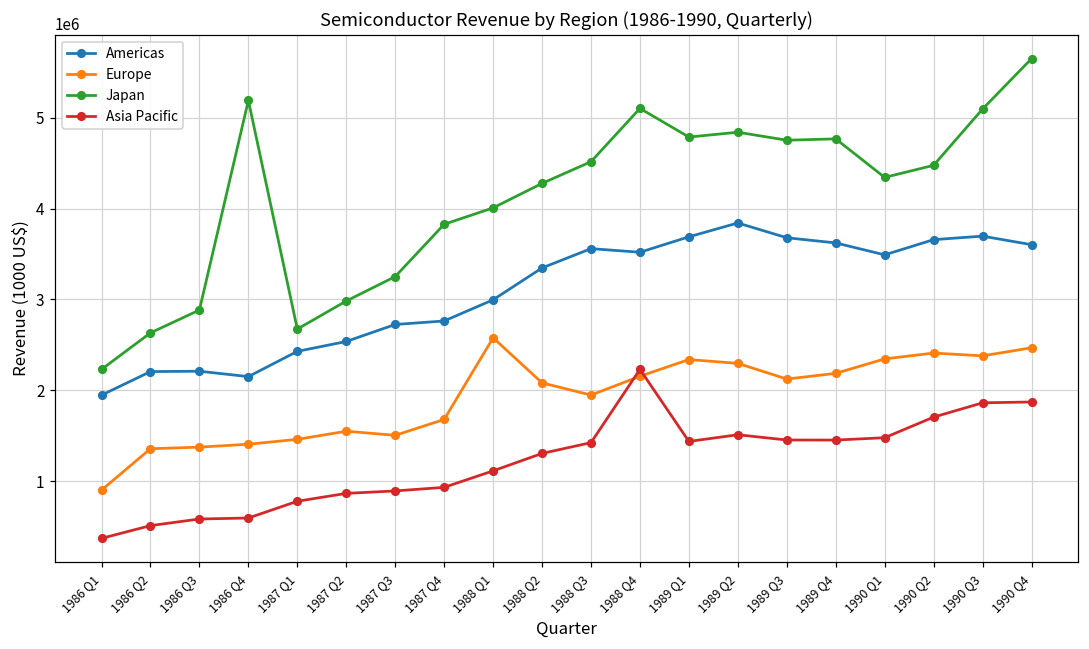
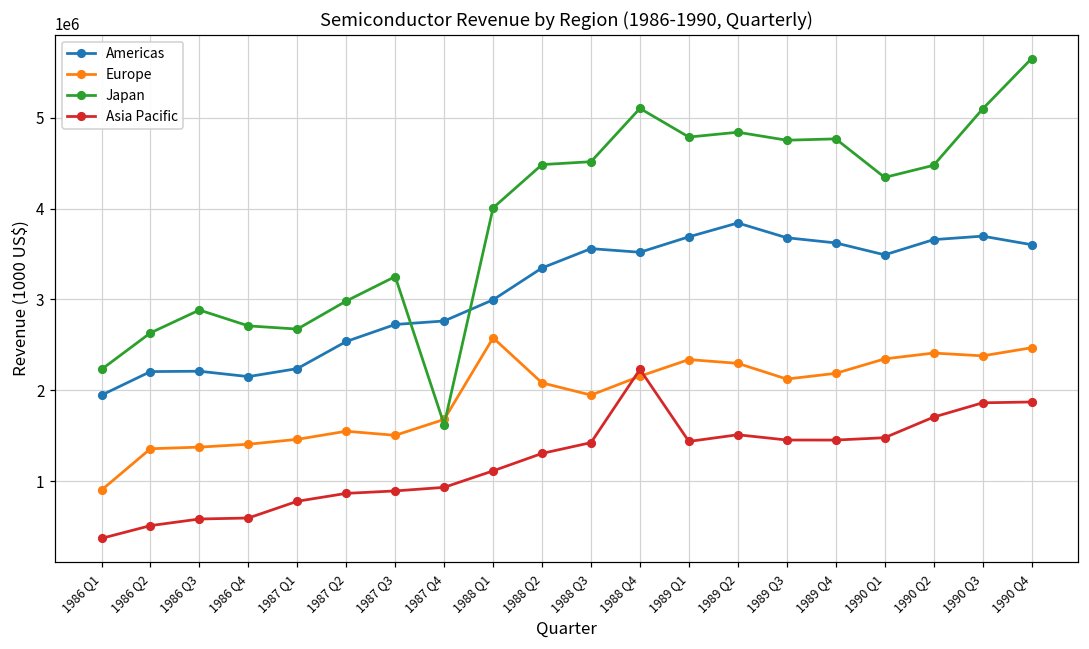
Japan, 1986 Q4: 5200000 -> 2700000
Americas, 1987 Q1: 2400000 -> 2200000
Japan, 1987 Q4: 3800000 -> 1600000
Japan, 1988 Q2: 4300000 -> 4500000
